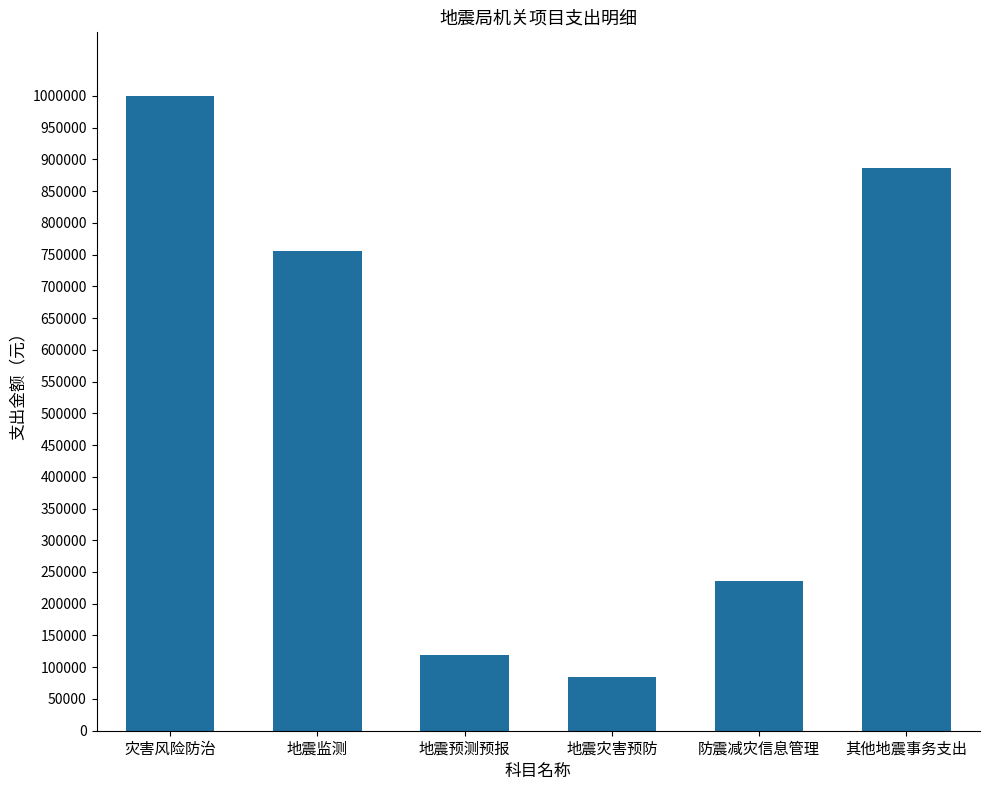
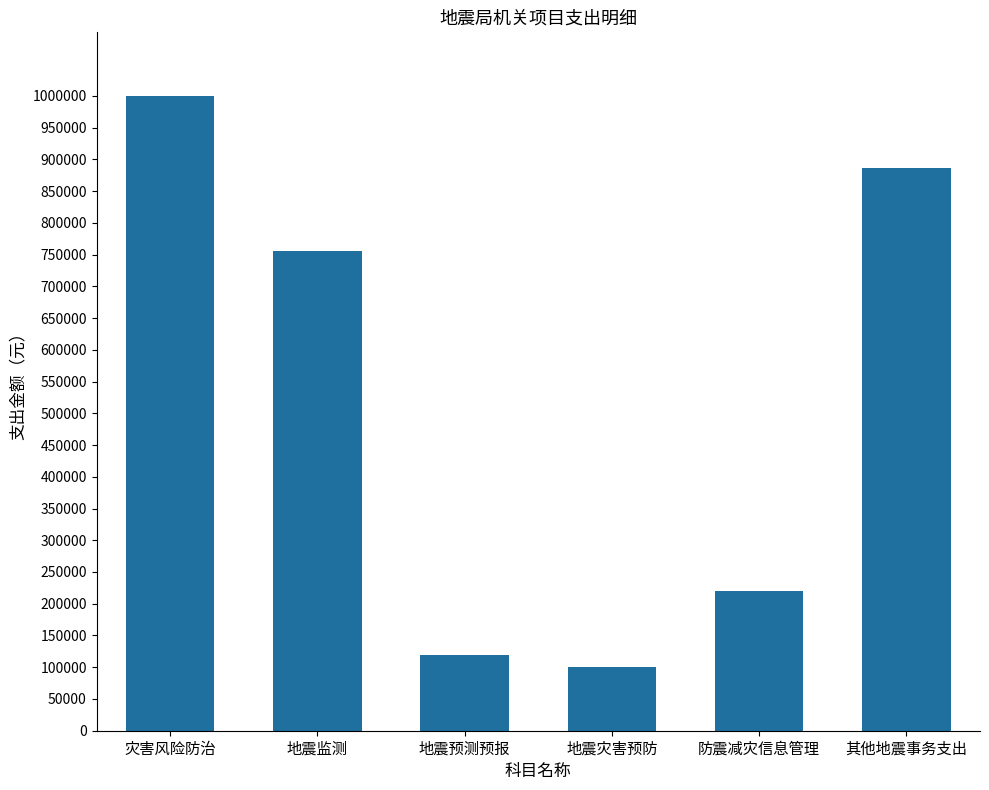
地震灾害预防: 80000 -> 100000
防震减灾信息管理: 240000 -> 220000
